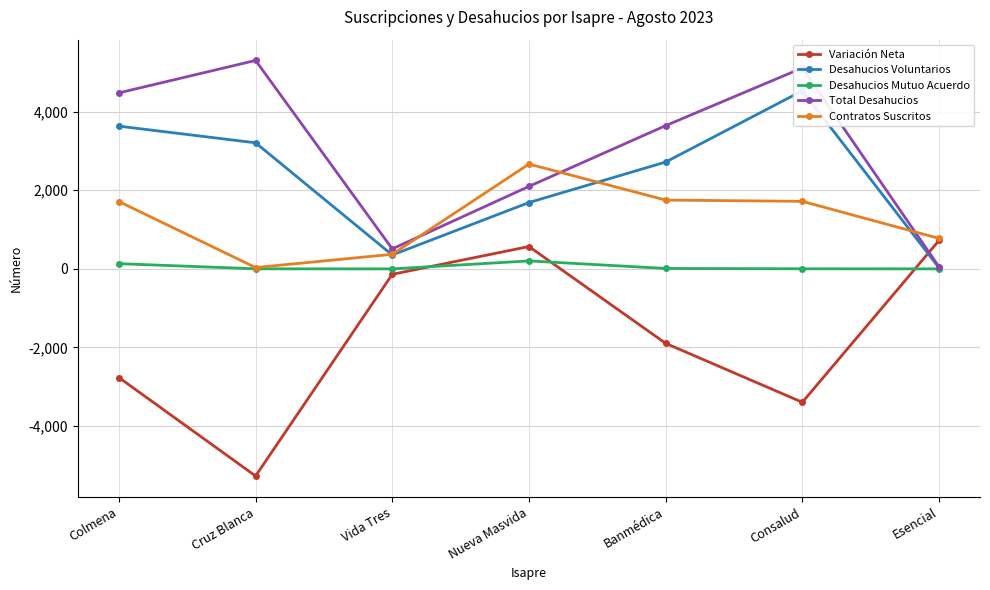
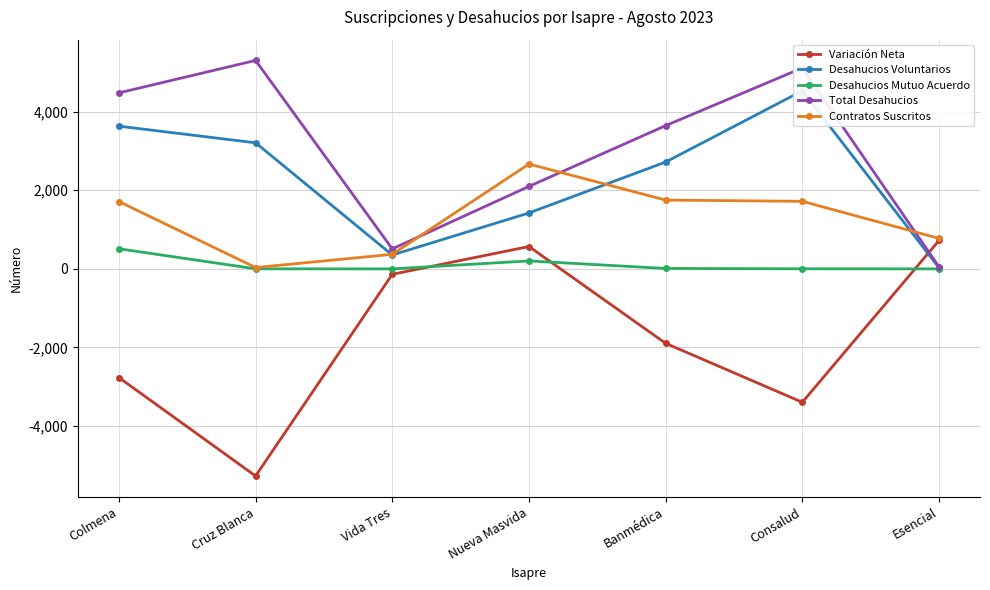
Desahucios Mutuo Acuerdo, Colmena: 100 -> 500
Desahucios Voluntarios, Nueva Masvida: 1,700 -> 1,400
